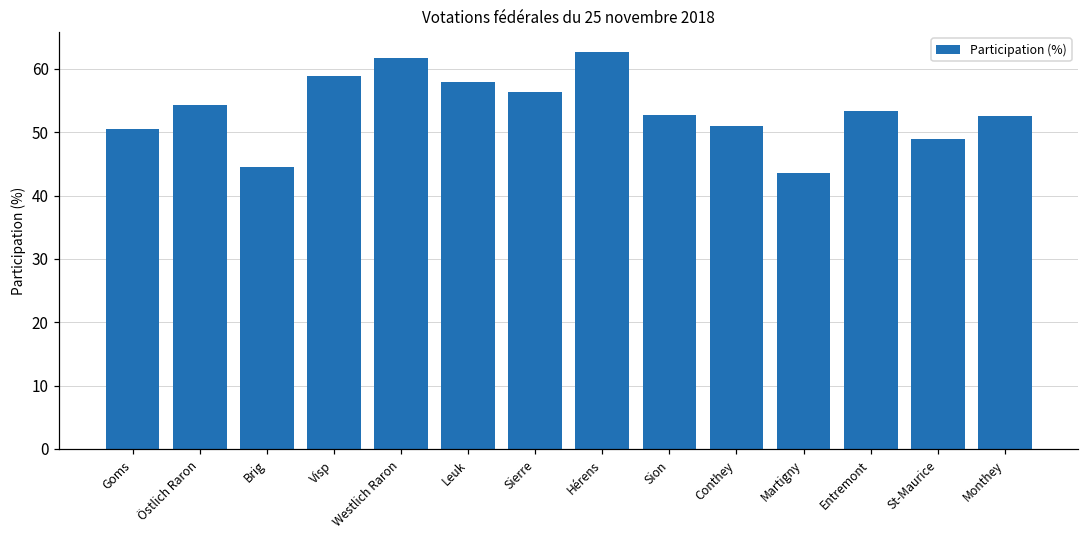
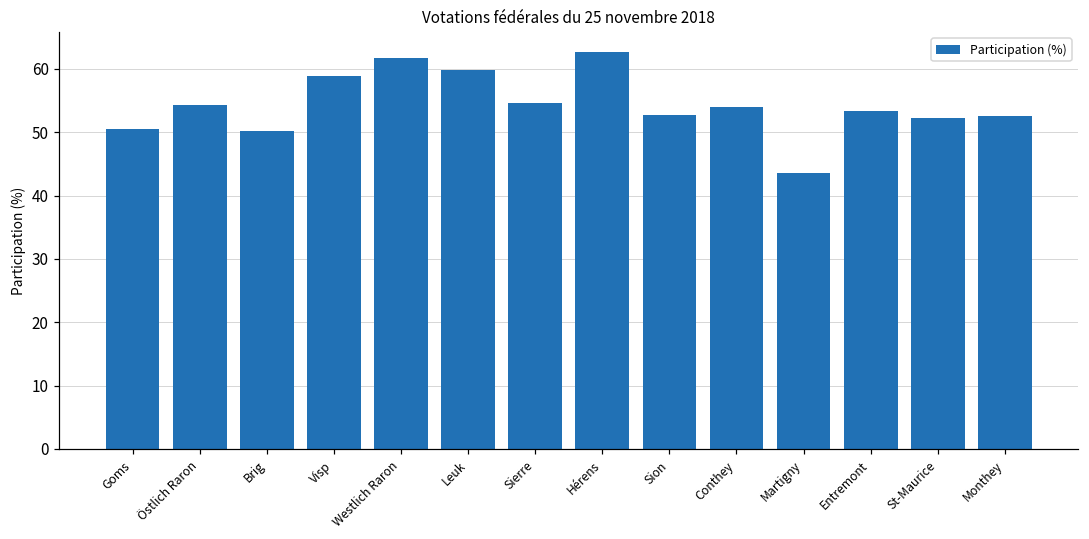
Brig: 45 -> 50
Leuk: 58 -> 60
Sierre: 56 -> 55
Conthey: 51 -> 54
St-Maurice: 49 -> 52
